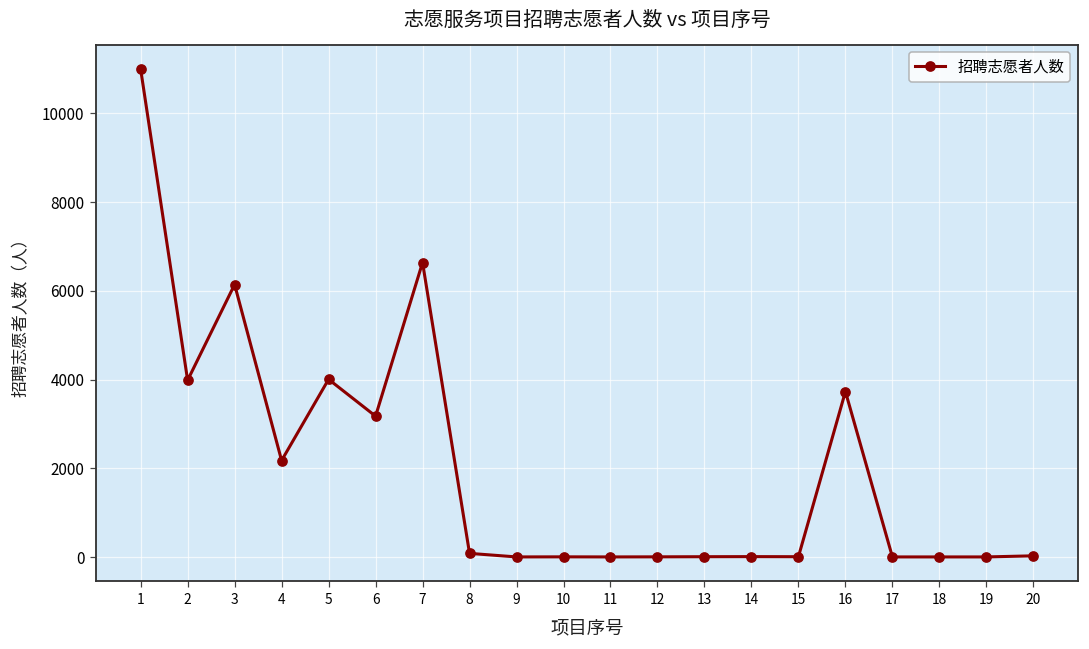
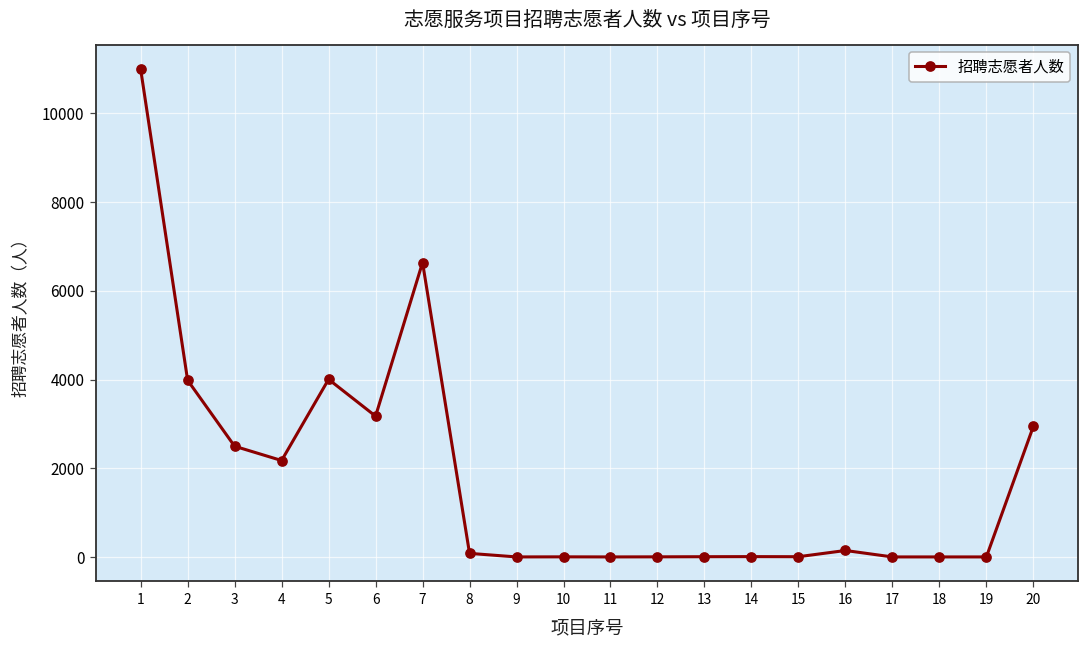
3: 6100 -> 2500
16: 3700 -> 200
20: 0 -> 2900
